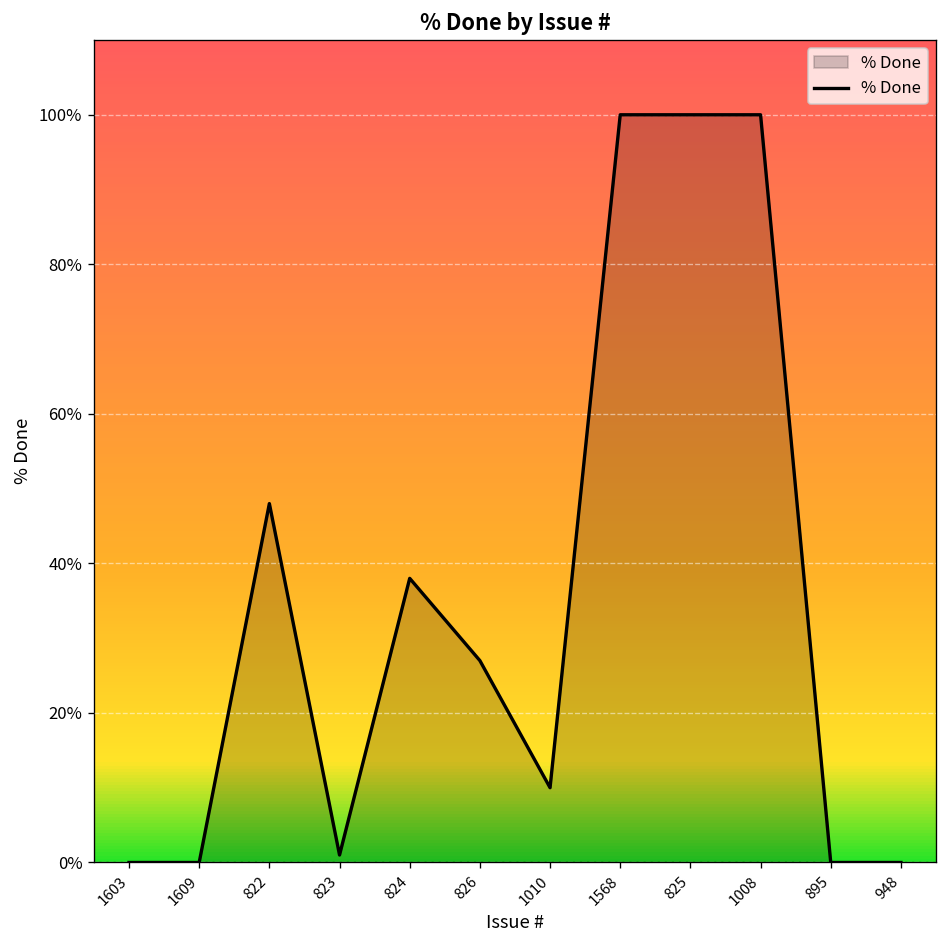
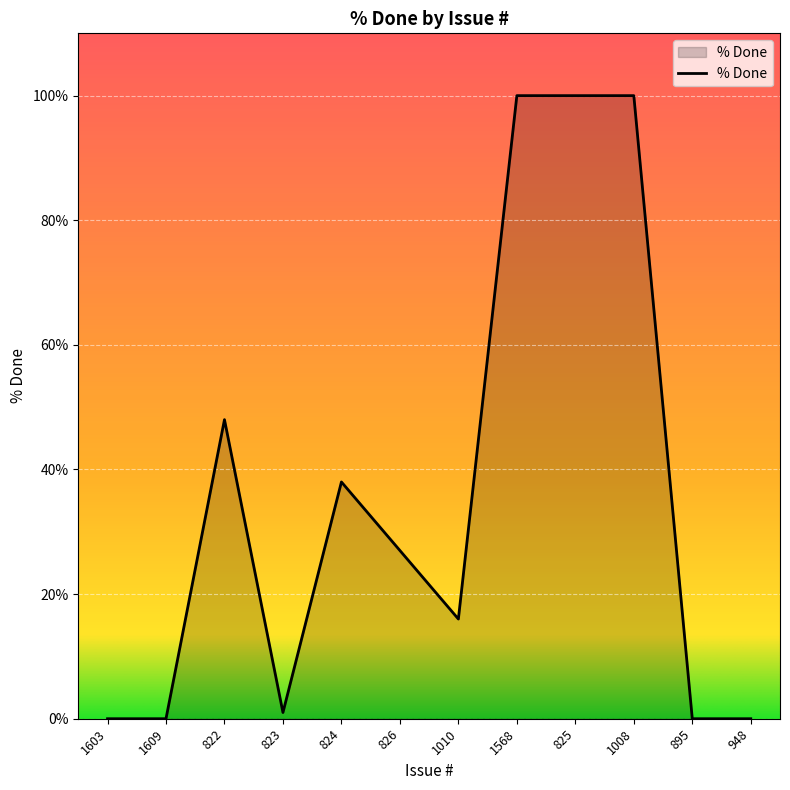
1010: 10% -> 16%
